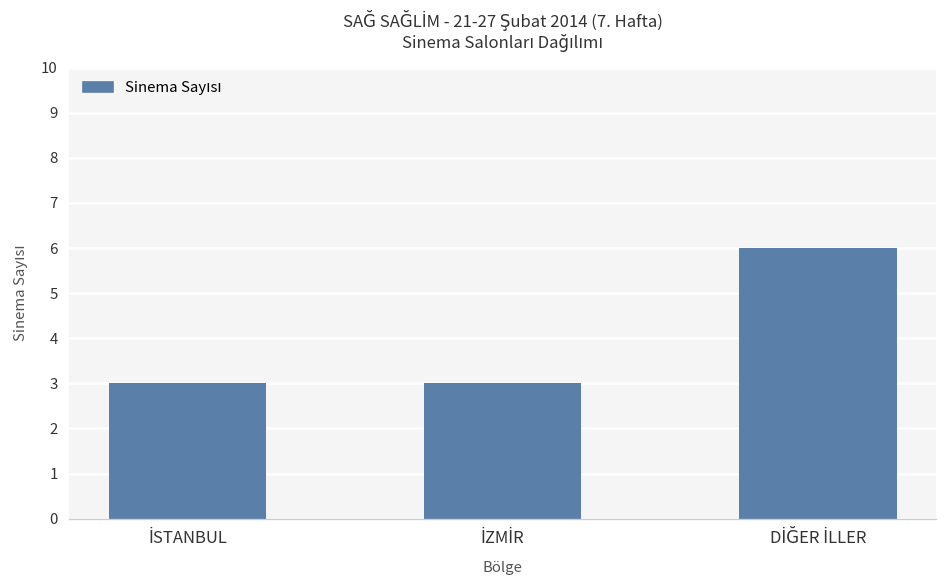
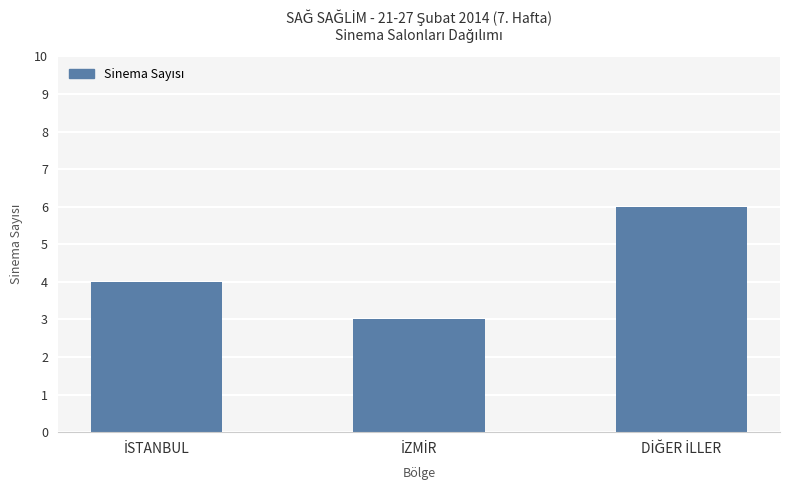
İSTANBUL: 3 -> 4
